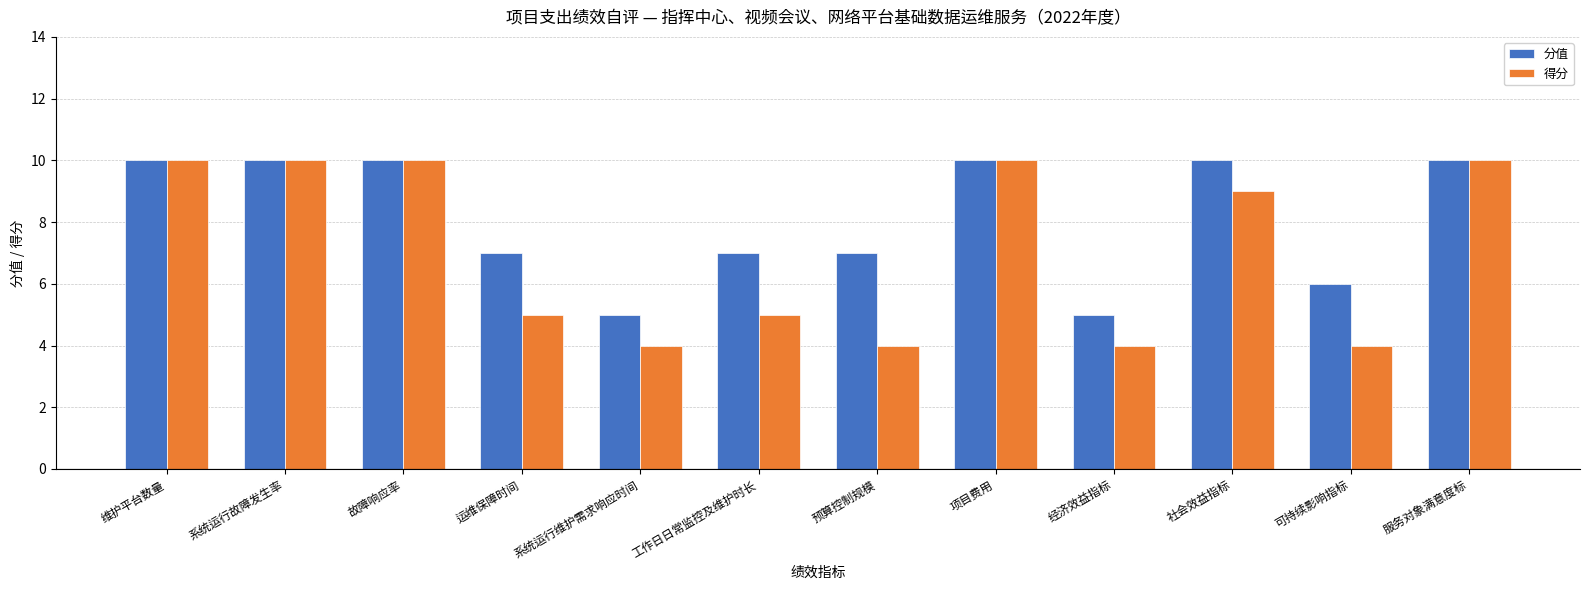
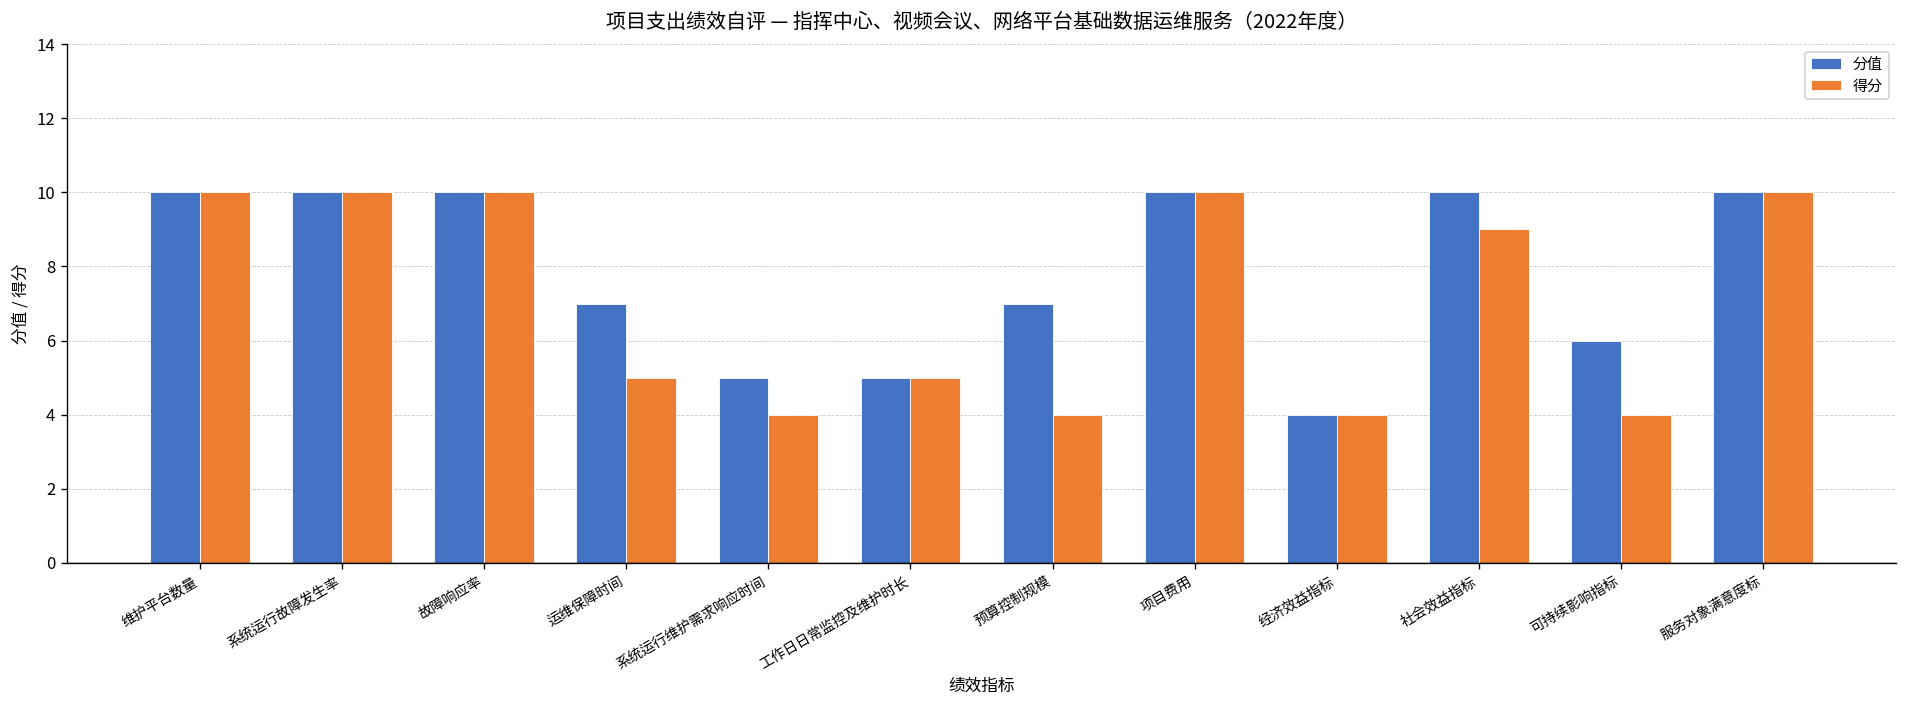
分值, 工作日日常监控及维护时长: 7 -> 5
分值, 经济效益指标: 5 -> 4
